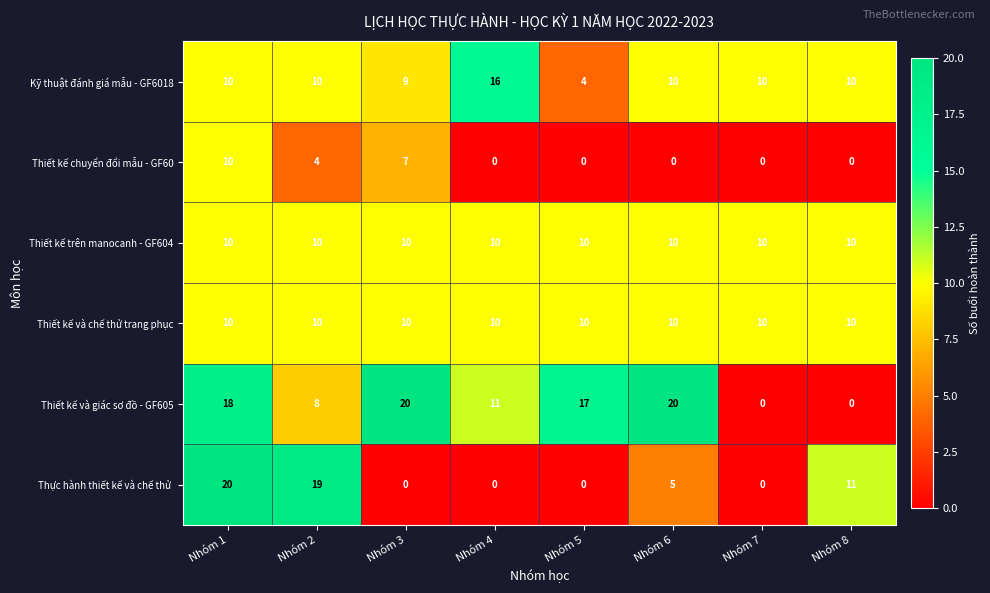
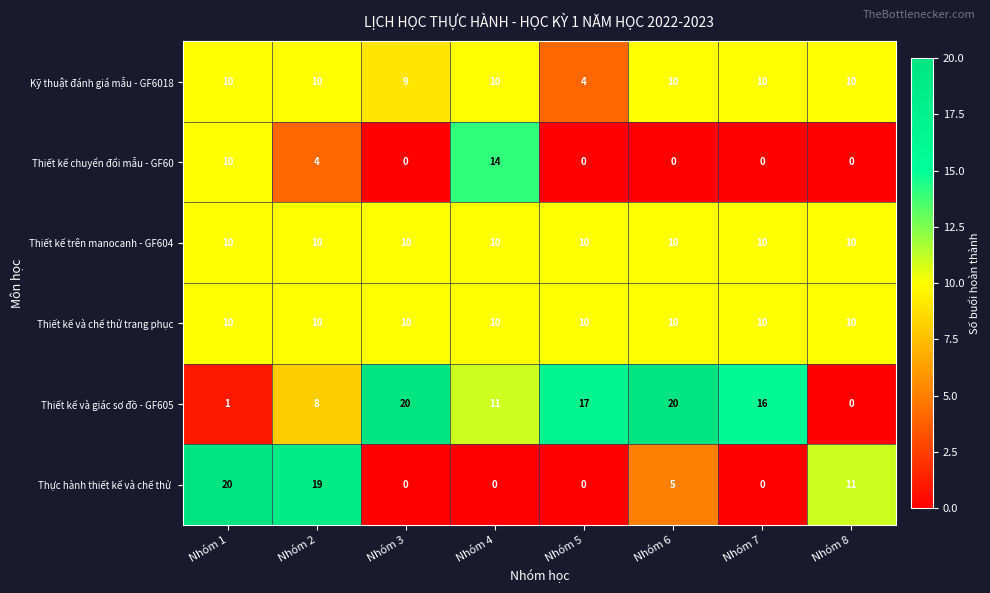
Kỹ thuật đánh giá mẫu - GF6018, Nhóm 4: 16 -> 10
Thiết kế chuyển đổi mẫu - GF60, Nhóm 3: 7 -> 0
Thiết kế chuyển đổi mẫu - GF60, Nhóm 4: 0 -> 14
Thiết kế và giác sơ đồ - GF605, Nhóm 1: 18 -> 1
Thiết kế và giác sơ đồ - GF605, Nhóm 7: 0 -> 16
